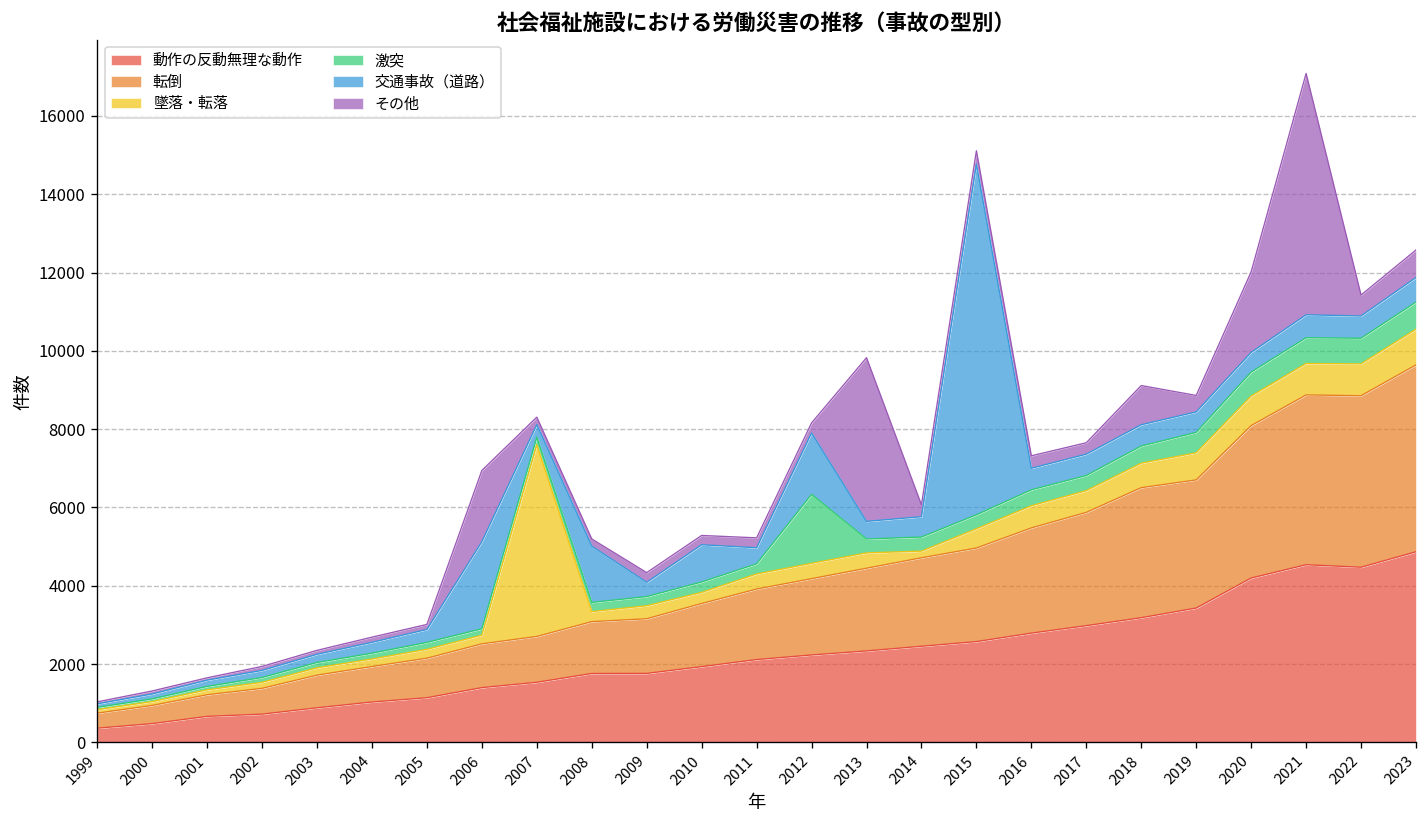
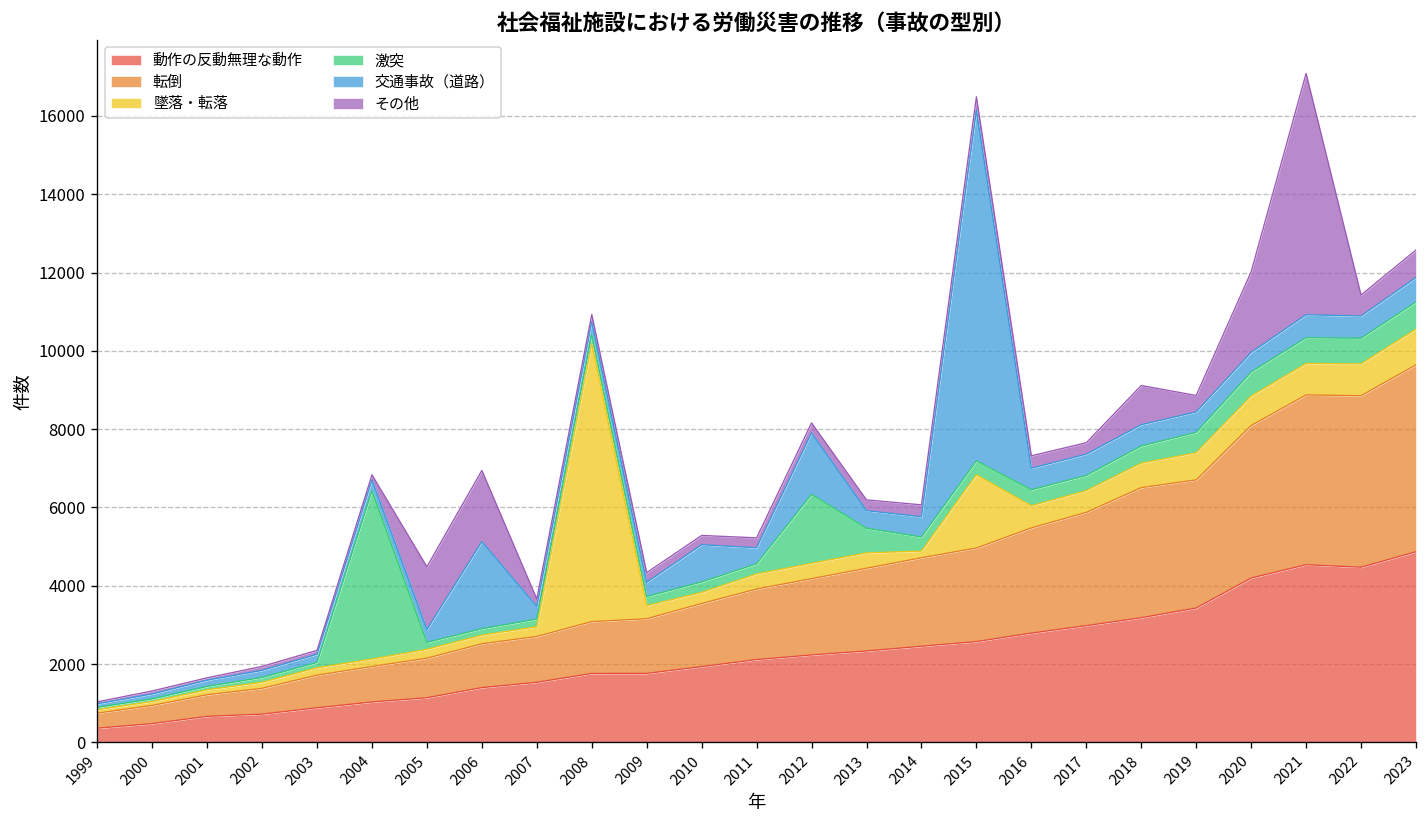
激突, 2004: 100 -> 4300
その他, 2005: 100 -> 1600
墜落・転落, 2007: 4900 -> 200
墜落・転落, 2008: 300 -> 7100
交通事故（道路）, 2008: 1400 -> 300
激突, 2013: 400 -> 600
その他, 2013: 4200 -> 300
墜落・転落, 2015: 500 -> 1900
